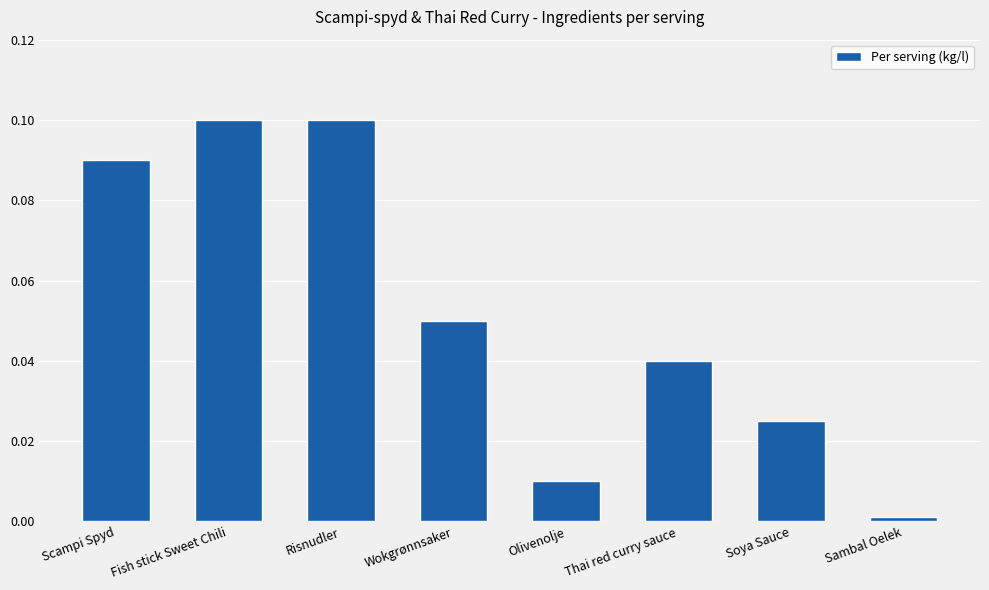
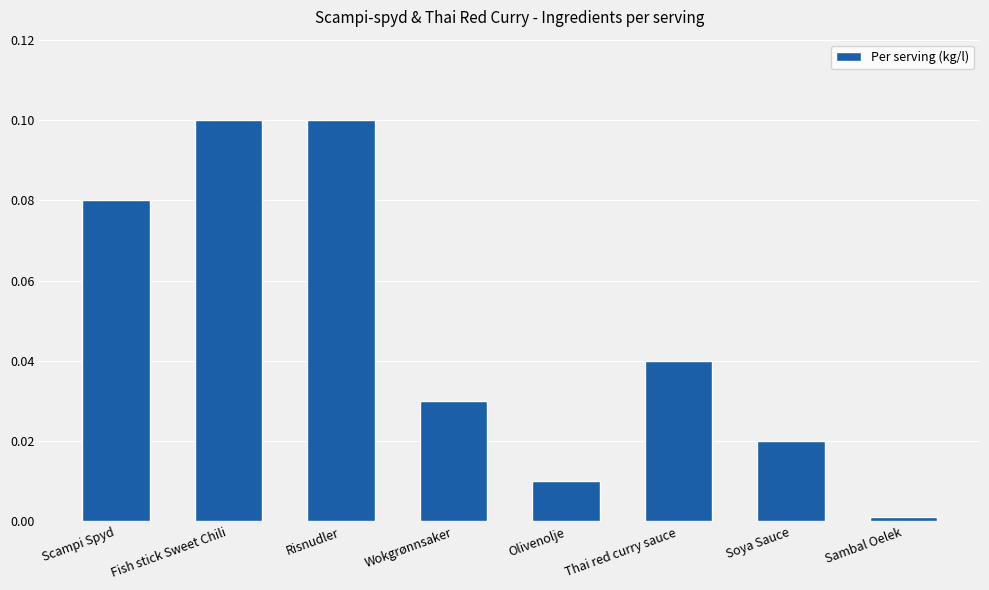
Scampi Spyd: 0.09 -> 0.08
Wokgrønnsaker: 0.05 -> 0.03
Soya Sauce: 0.025 -> 0.020
